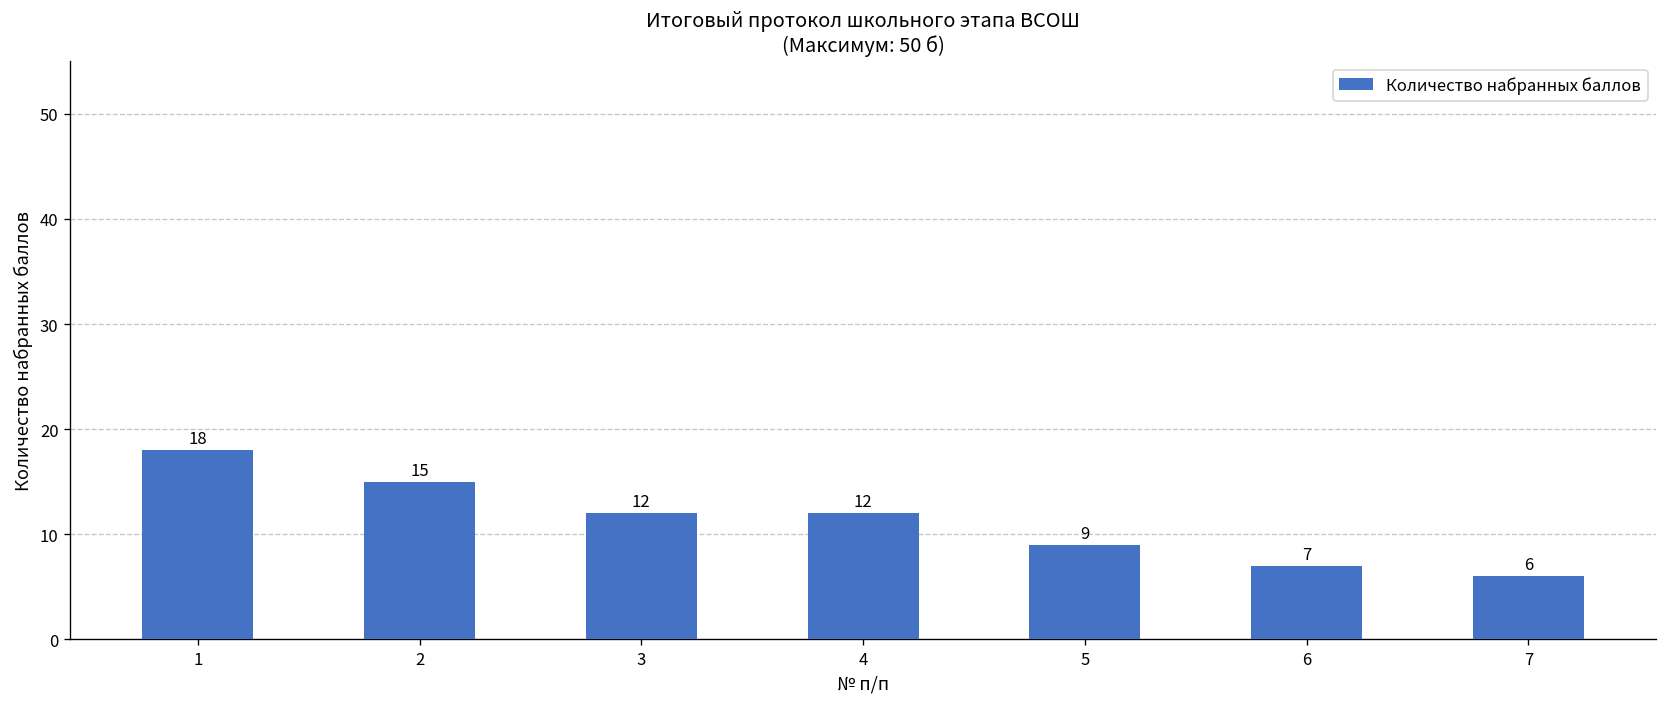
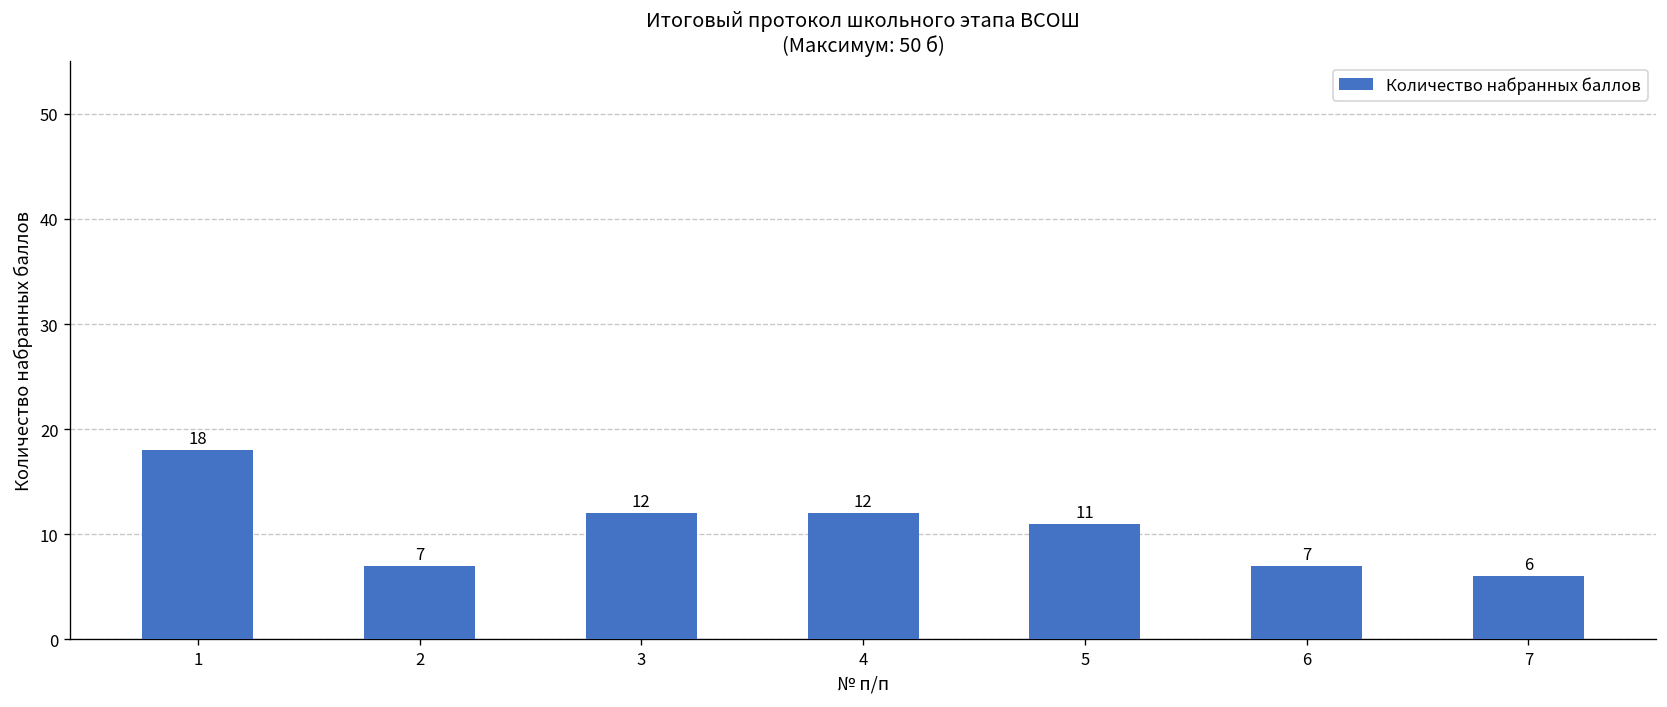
2: 15 -> 7
5: 9 -> 11
